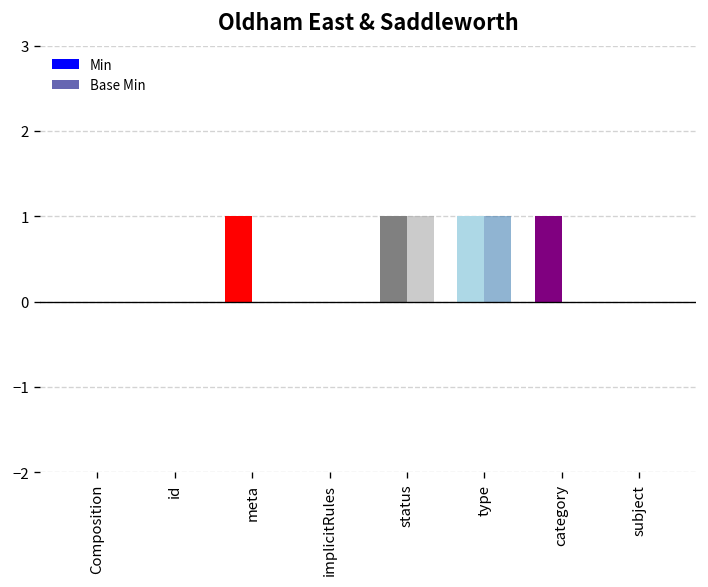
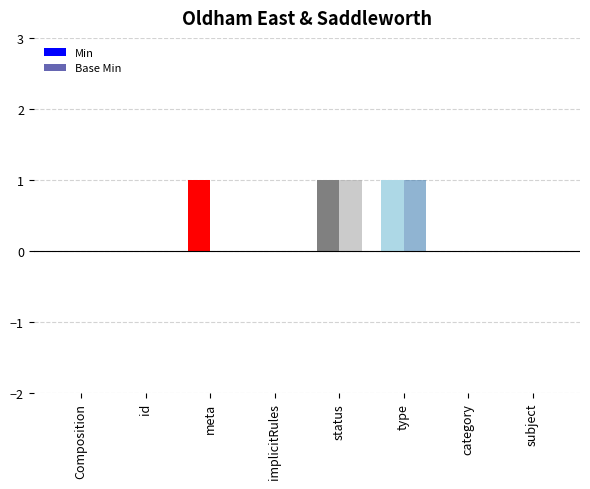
Min, category: 1 -> 0
